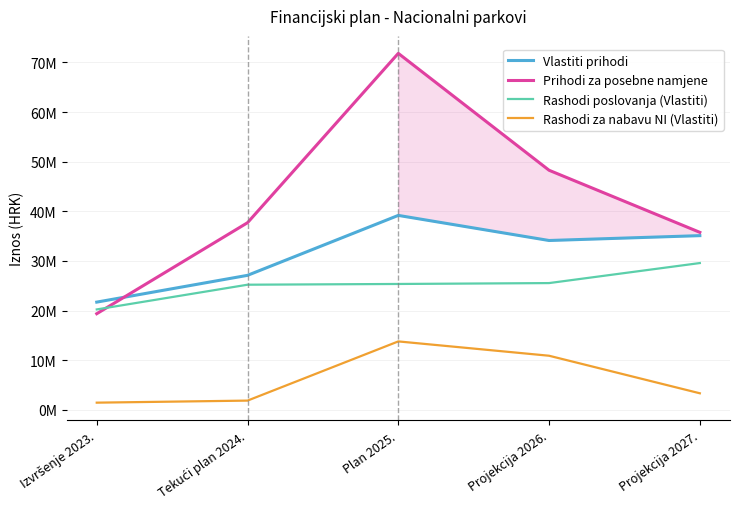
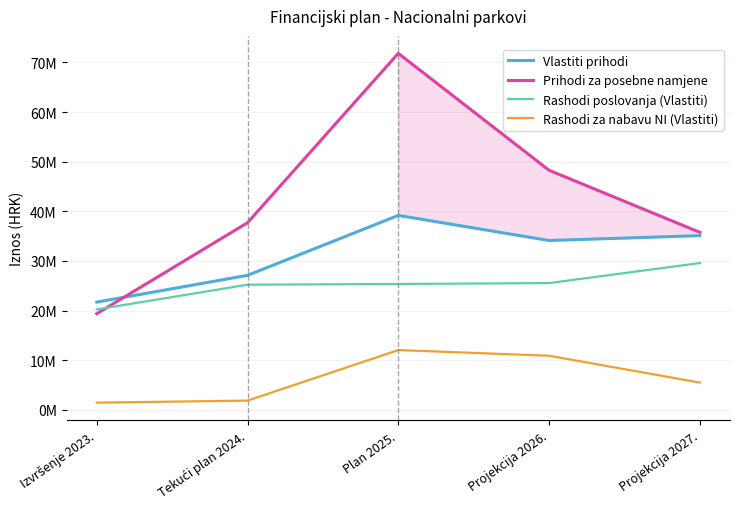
Rashodi za nabavu NI (Vlastiti), Plan 2025.: 14000000 -> 12000000
Rashodi za nabavu NI (Vlastiti), Projekcija 2027.: 3000000 -> 6000000
